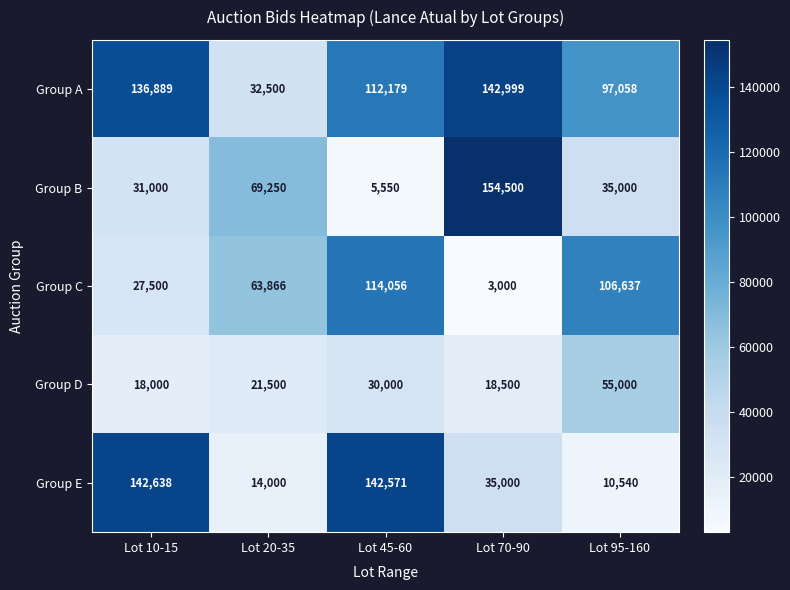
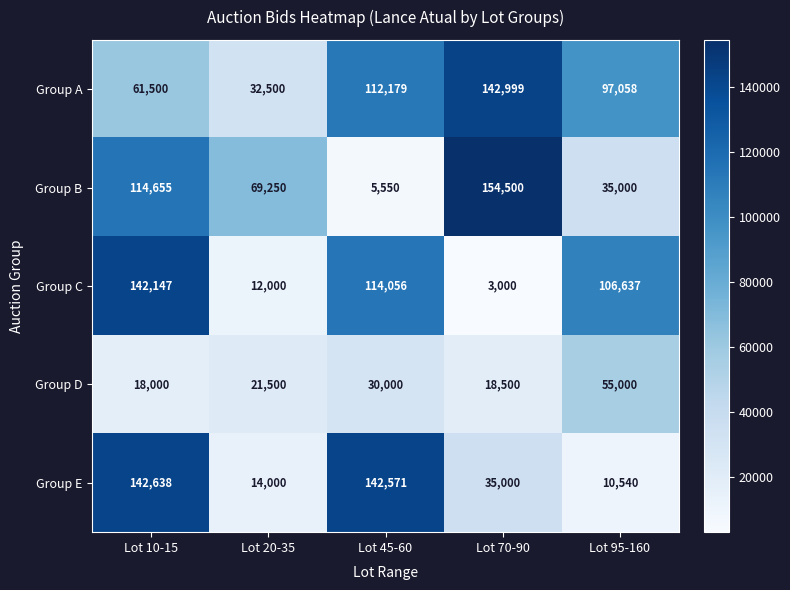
Group A, Lot 10-15: 136,889 -> 61,500
Group B, Lot 10-15: 31,000 -> 114,655
Group C, Lot 10-15: 27,500 -> 142,147
Group C, Lot 20-35: 63,866 -> 12,000
